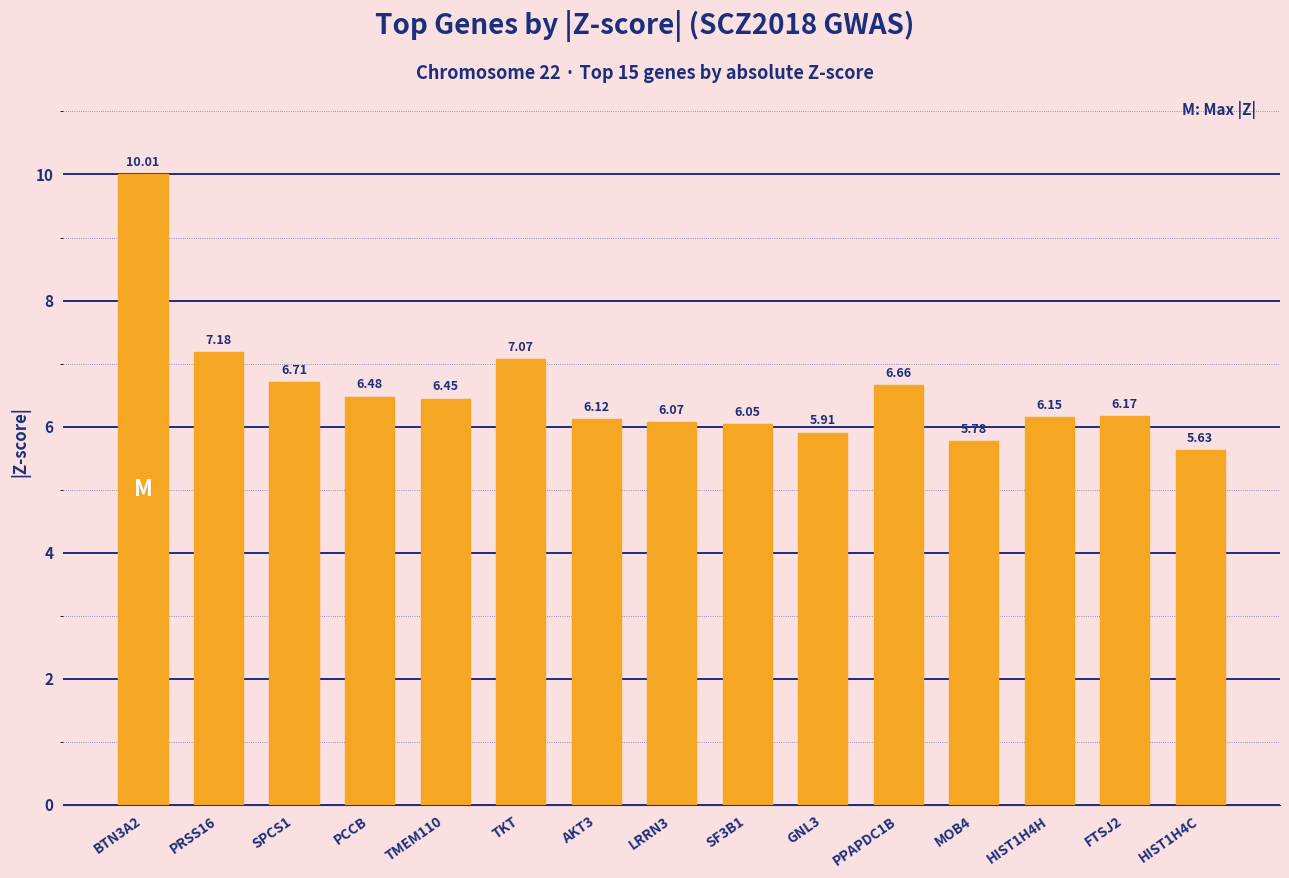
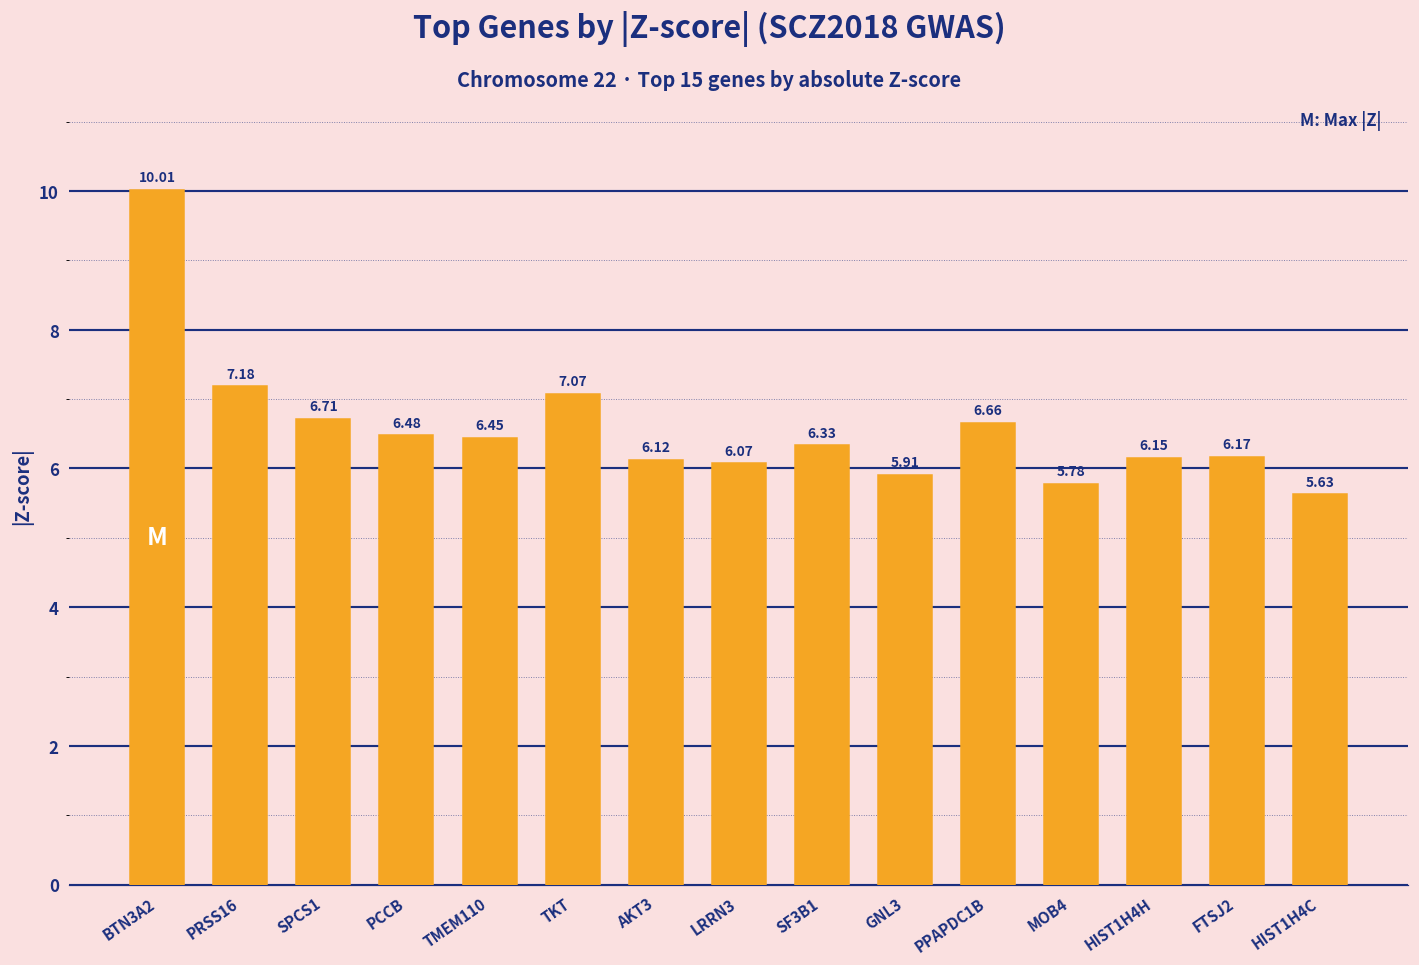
SF3B1: 6.05 -> 6.33
